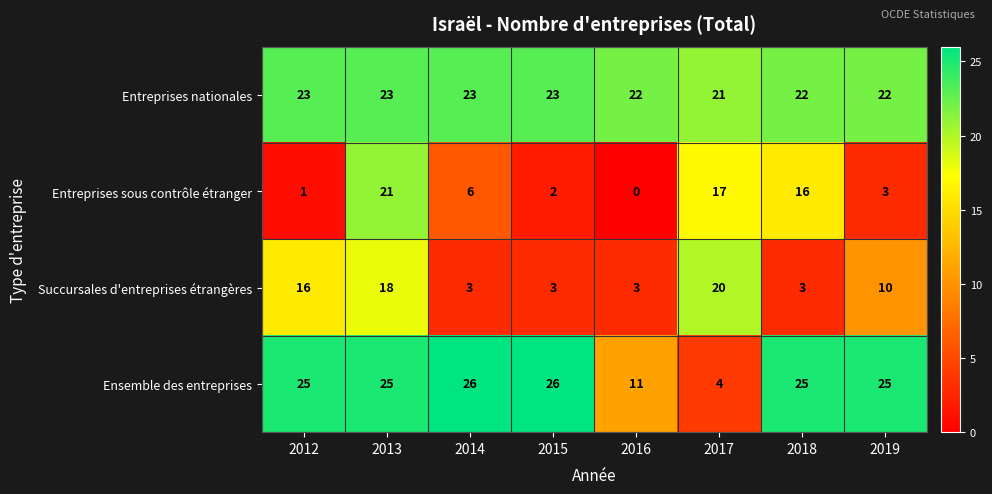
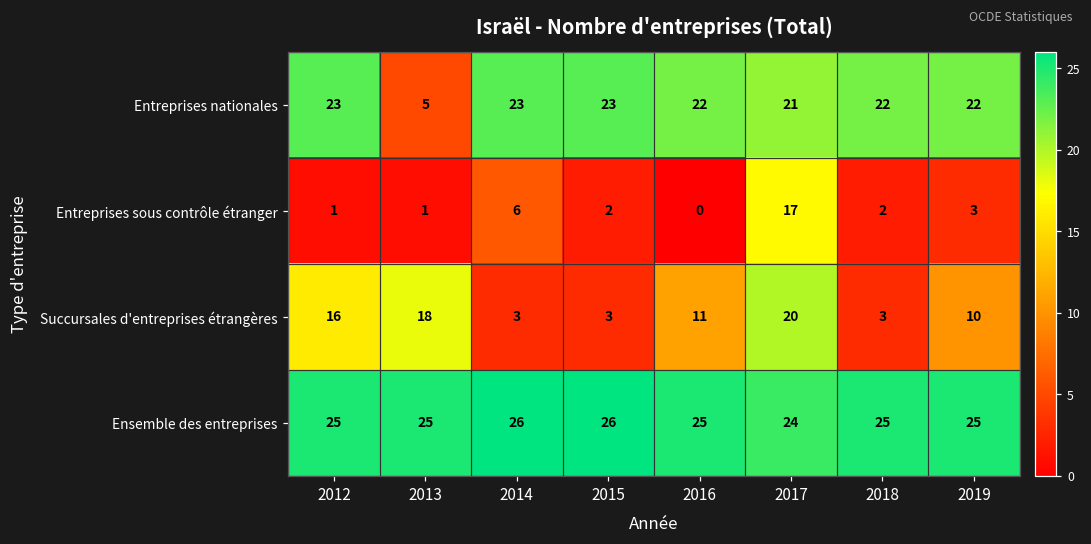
Entreprises nationales, 2013: 23 -> 5
Entreprises sous contrôle étranger, 2013: 21 -> 1
Entreprises sous contrôle étranger, 2018: 16 -> 2
Succursales d'entreprises étrangères, 2016: 3 -> 11
Ensemble des entreprises, 2016: 11 -> 25
Ensemble des entreprises, 2017: 4 -> 24
